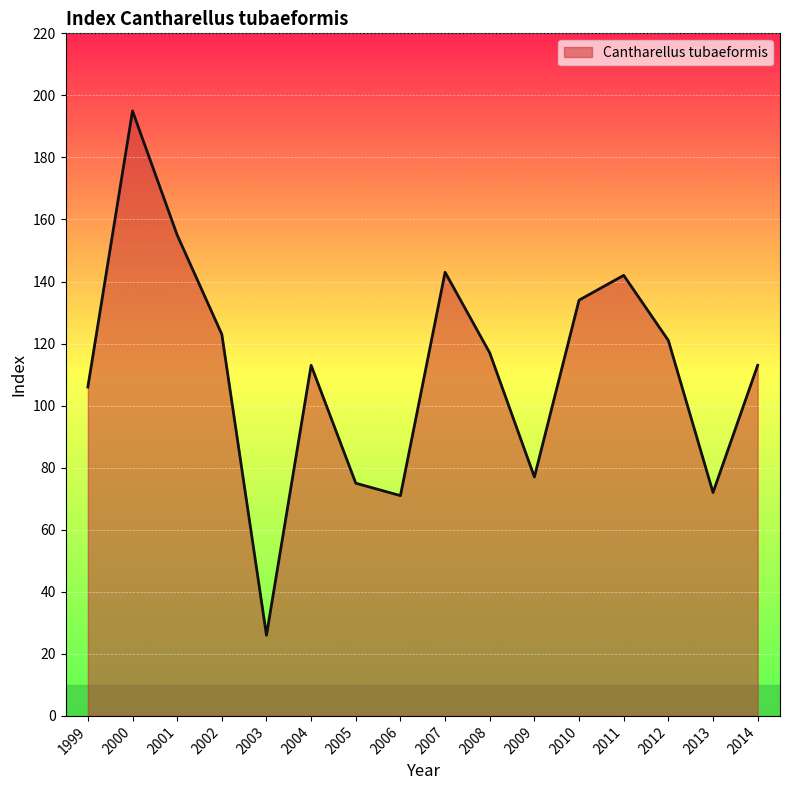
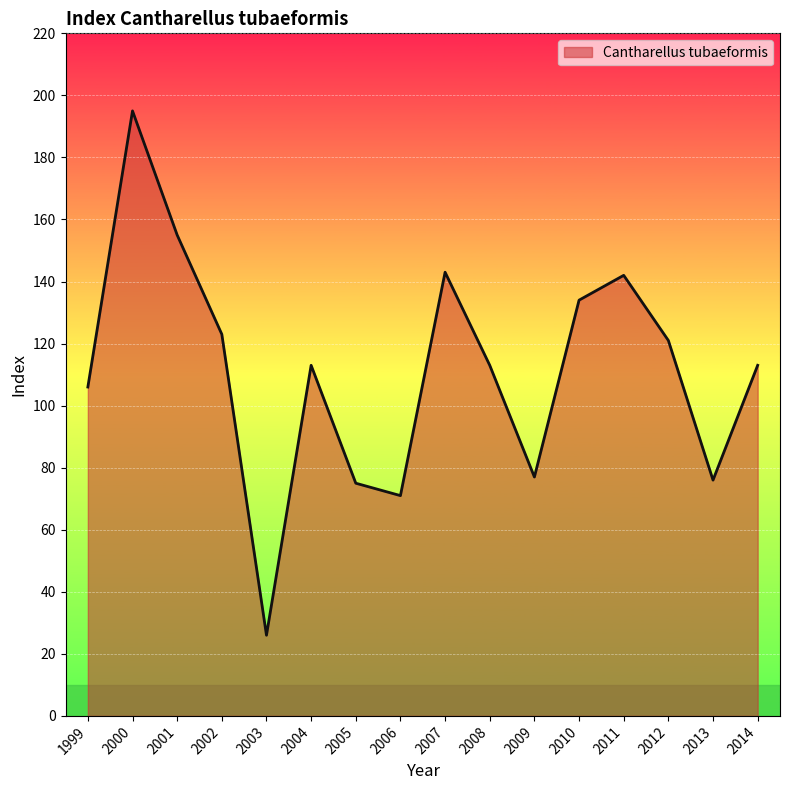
2008: 117 -> 113
2013: 72 -> 76
